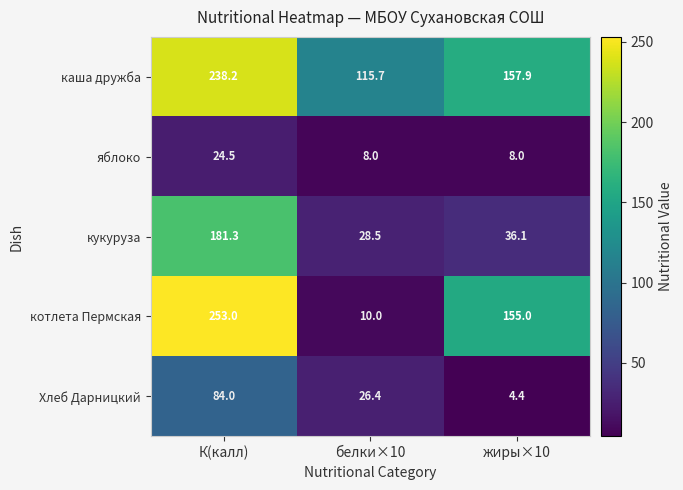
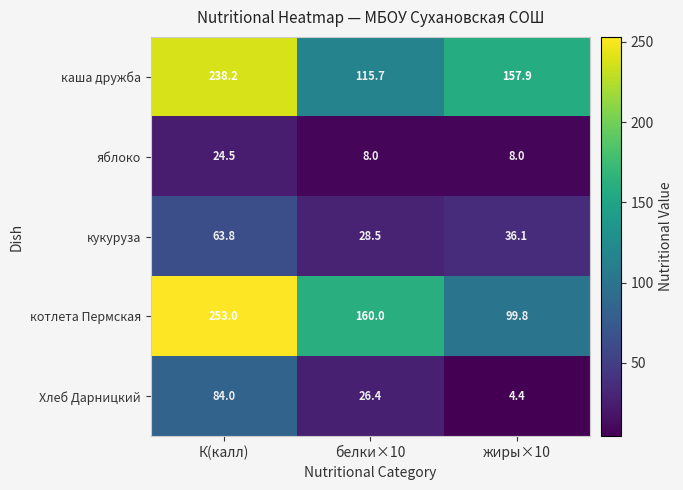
кукуруза, К(калл): 181.3 -> 63.8
котлета Пермская, белки×10: 10.0 -> 160.0
котлета Пермская, жиры×10: 155.0 -> 99.8
